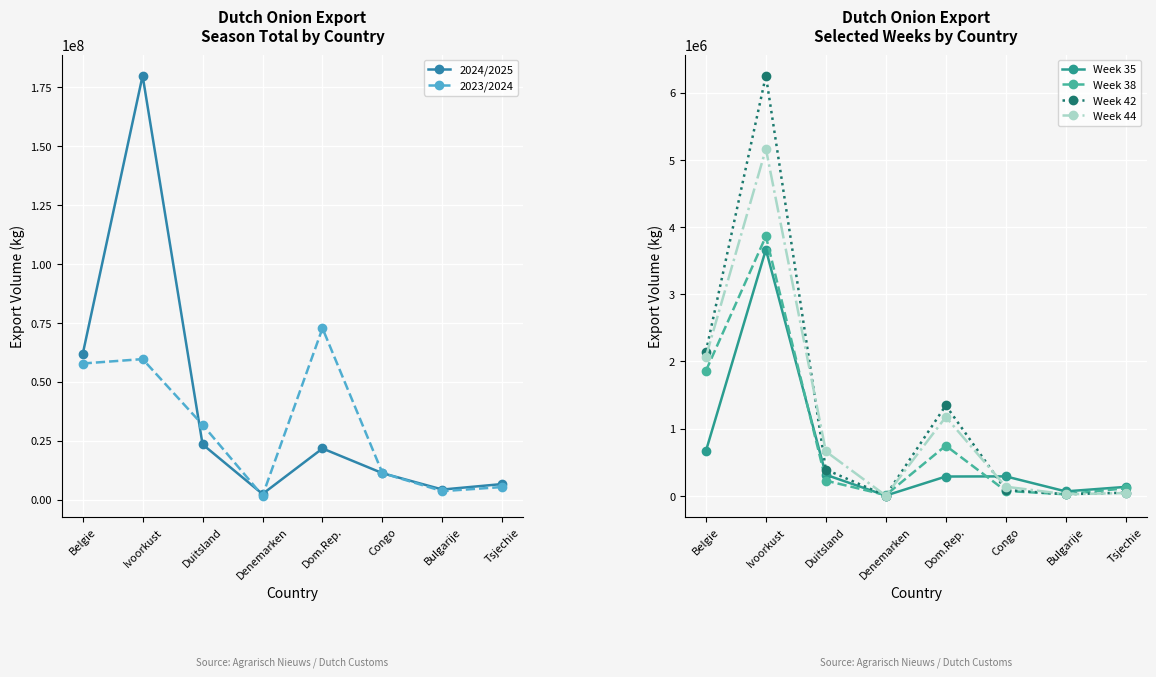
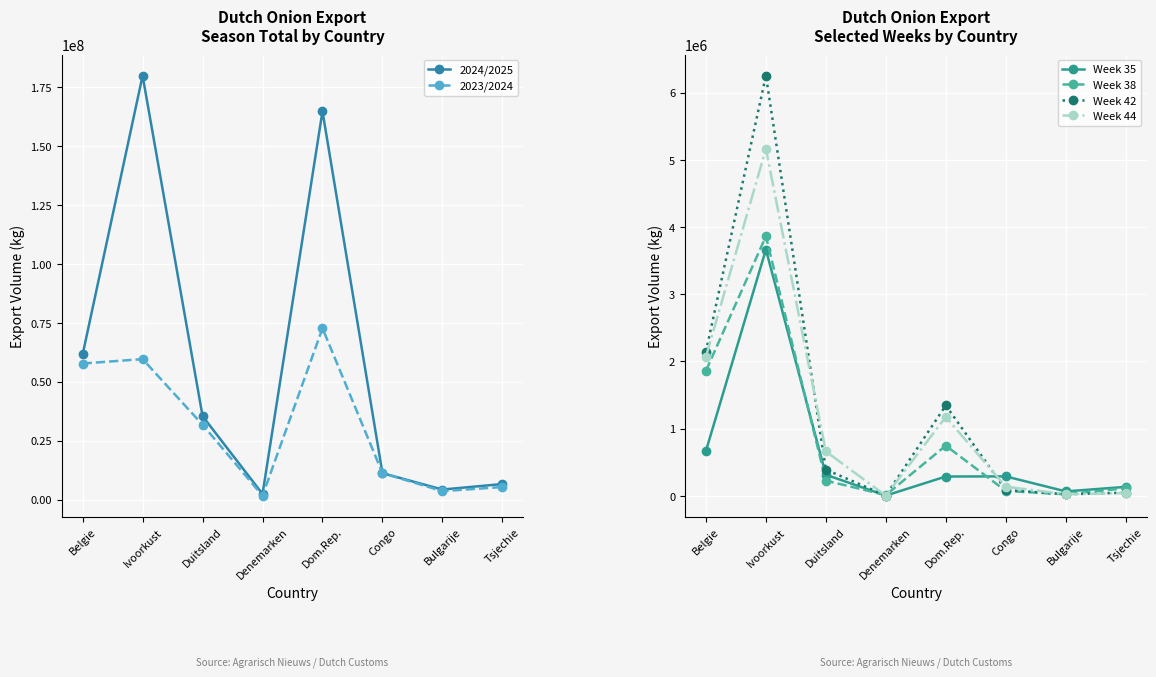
Dutch Onion Export Season Total by Country, 2024/2025, Duitsland: 23000000 -> 35000000
Dutch Onion Export Season Total by Country, 2024/2025, Dom.Rep.: 22000000 -> 165000000
